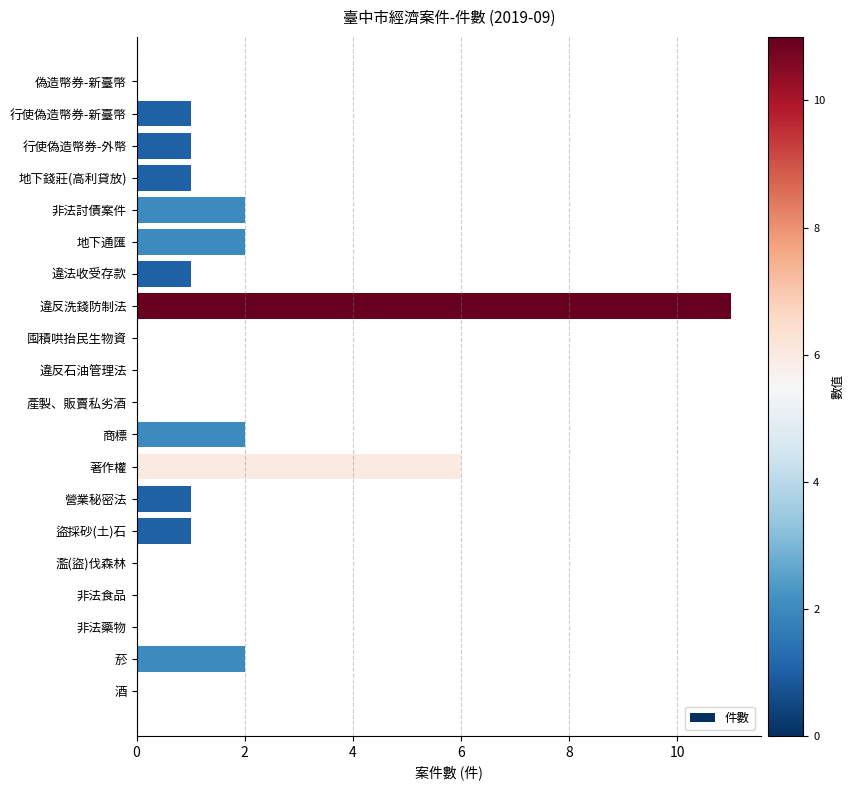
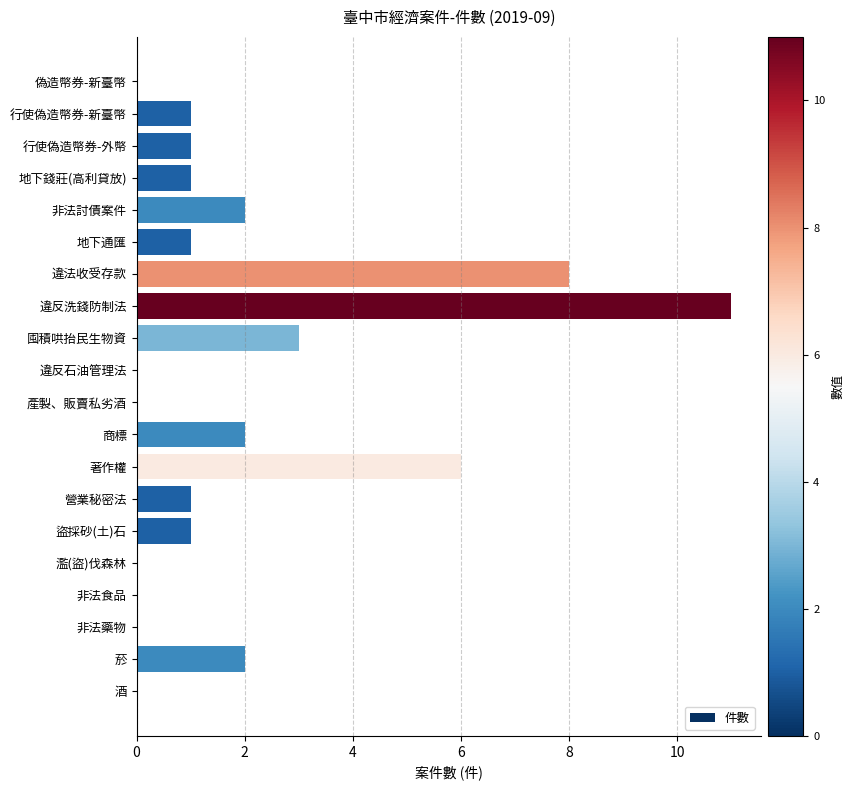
地下通匯: 2 -> 1
違法收受存款: 1 -> 8
囤積哄抬民生物資: 0 -> 3
